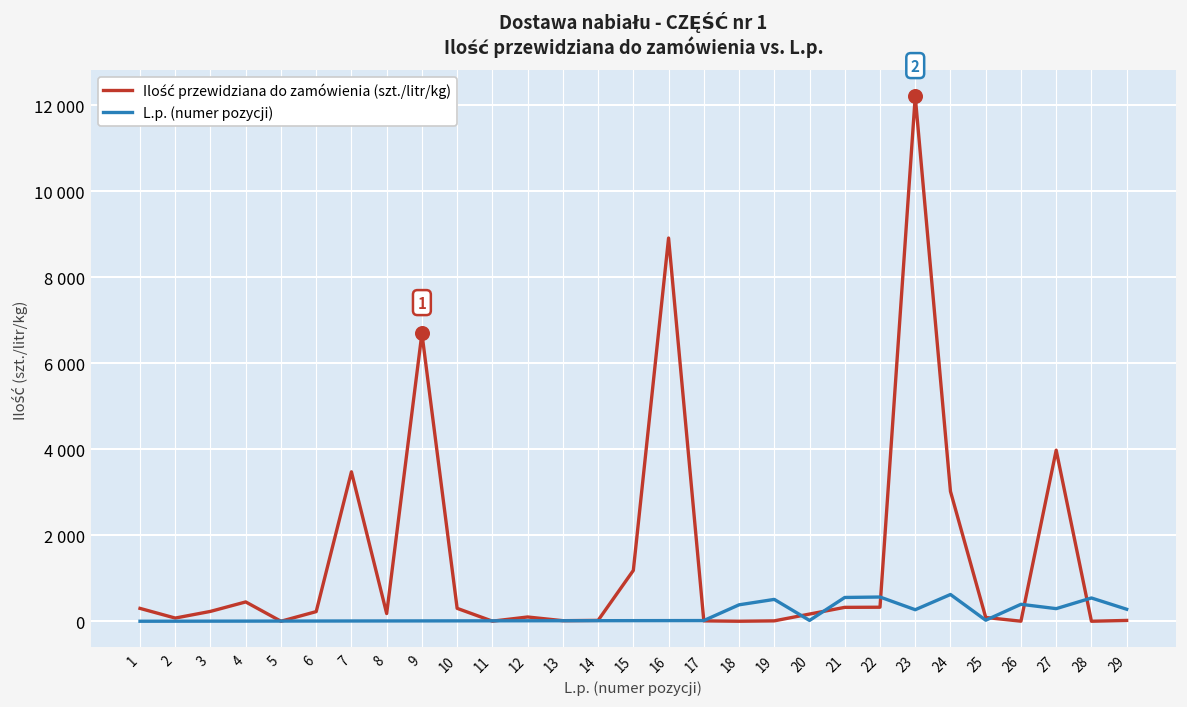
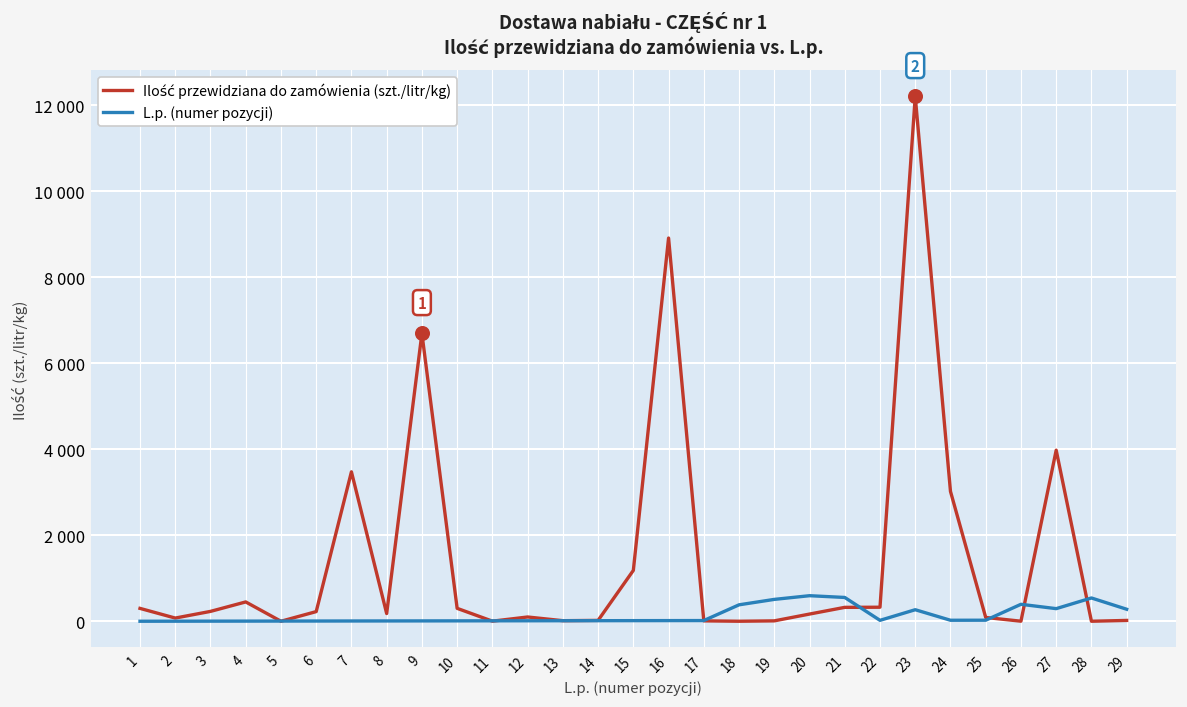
L.p. (numer pozycji), 20: 0 -> 600
L.p. (numer pozycji), 22: 600 -> 0
L.p. (numer pozycji), 24: 600 -> 0
